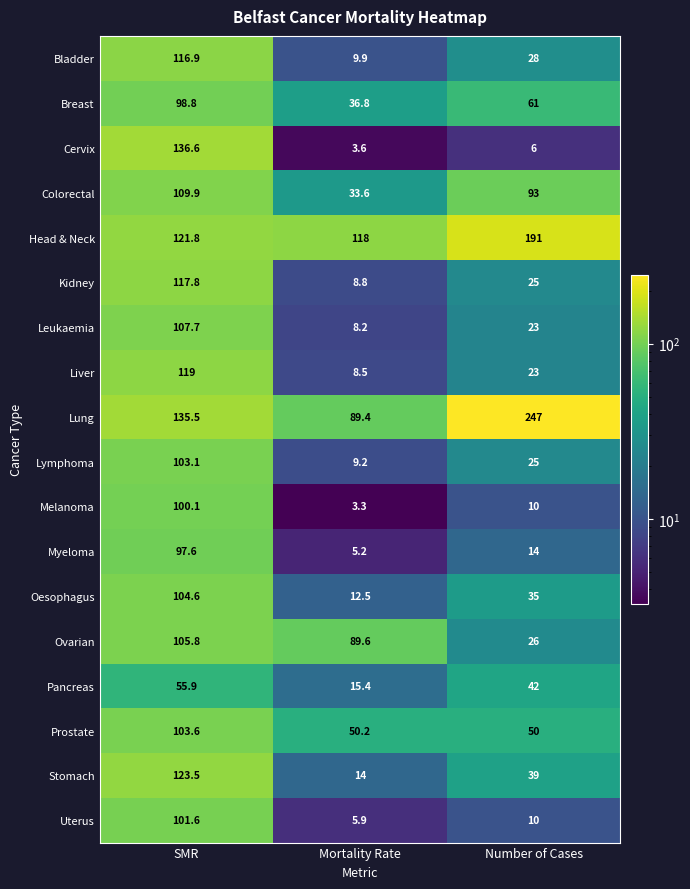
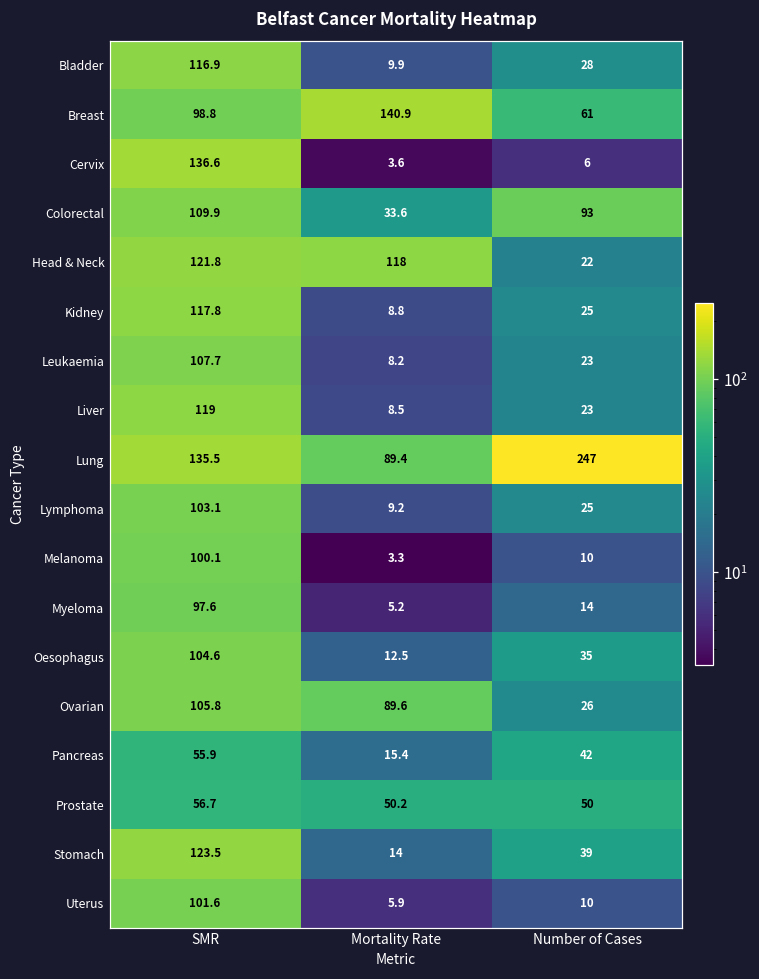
Breast, Mortality Rate: 36.8 -> 140.9
Head & Neck, Number of Cases: 191 -> 22
Prostate, SMR: 103.6 -> 56.7
